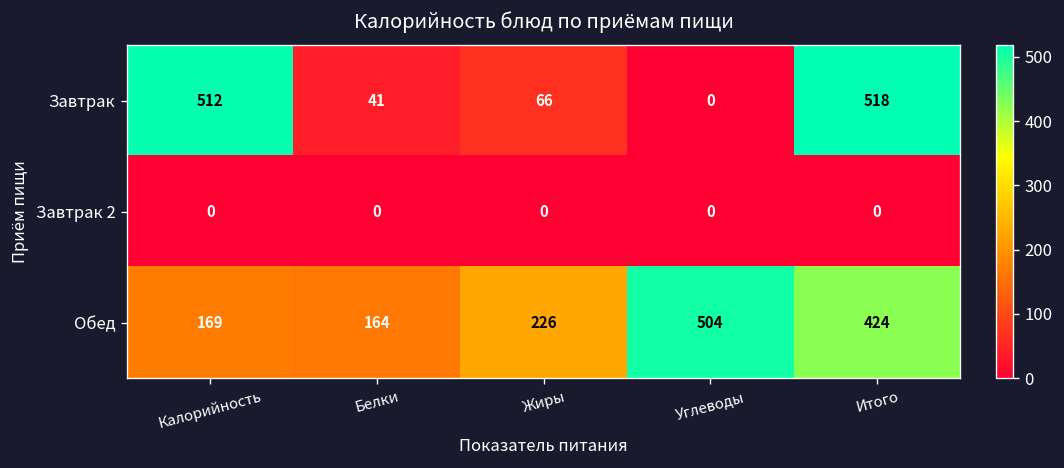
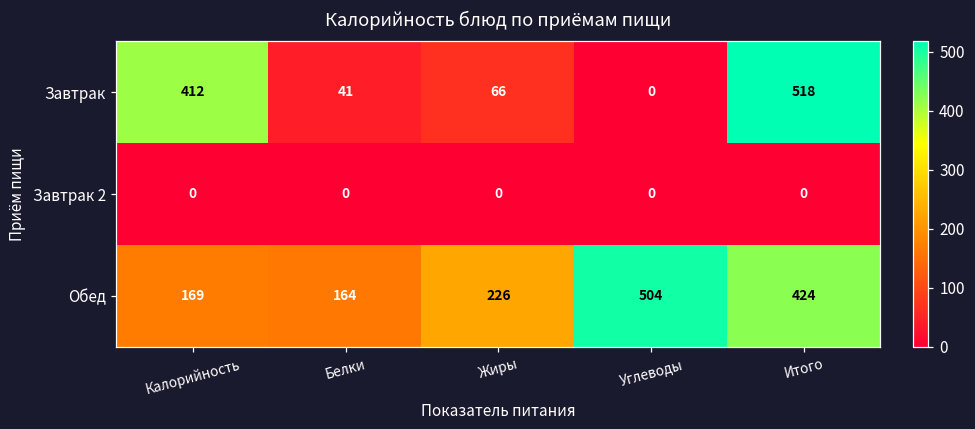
Завтрак, Калорийность: 512 -> 412
